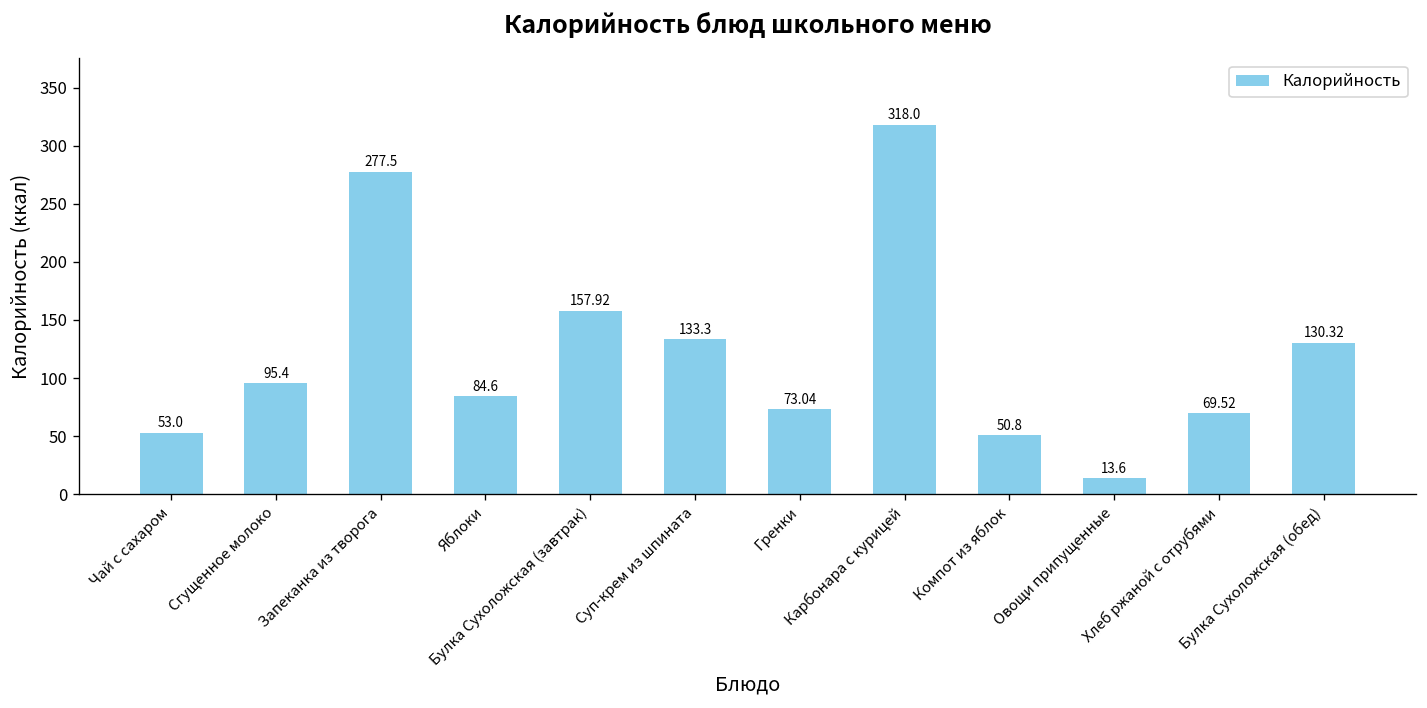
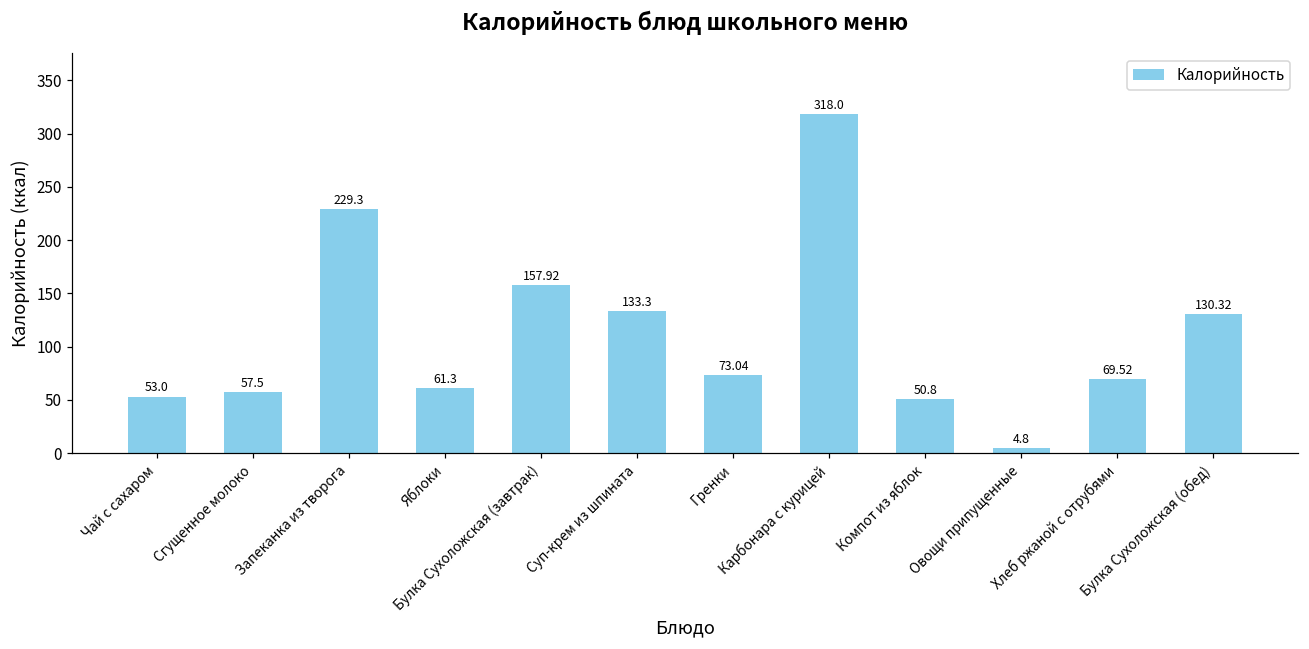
Сгущенное молоко: 95.4 -> 57.5
Запеканка из творога: 277.5 -> 229.3
Яблоки: 84.6 -> 61.3
Овощи припущенные: 13.6 -> 4.8
